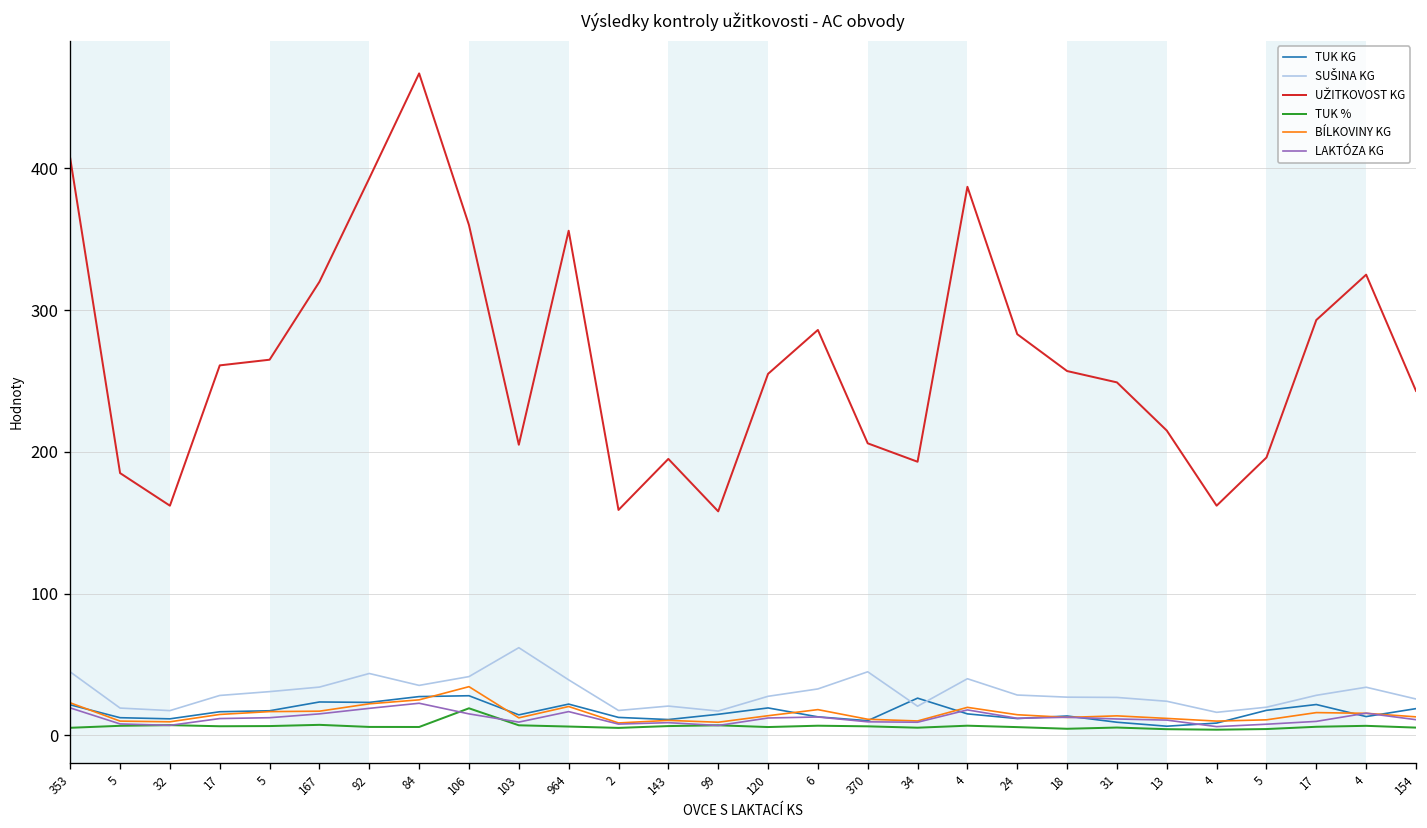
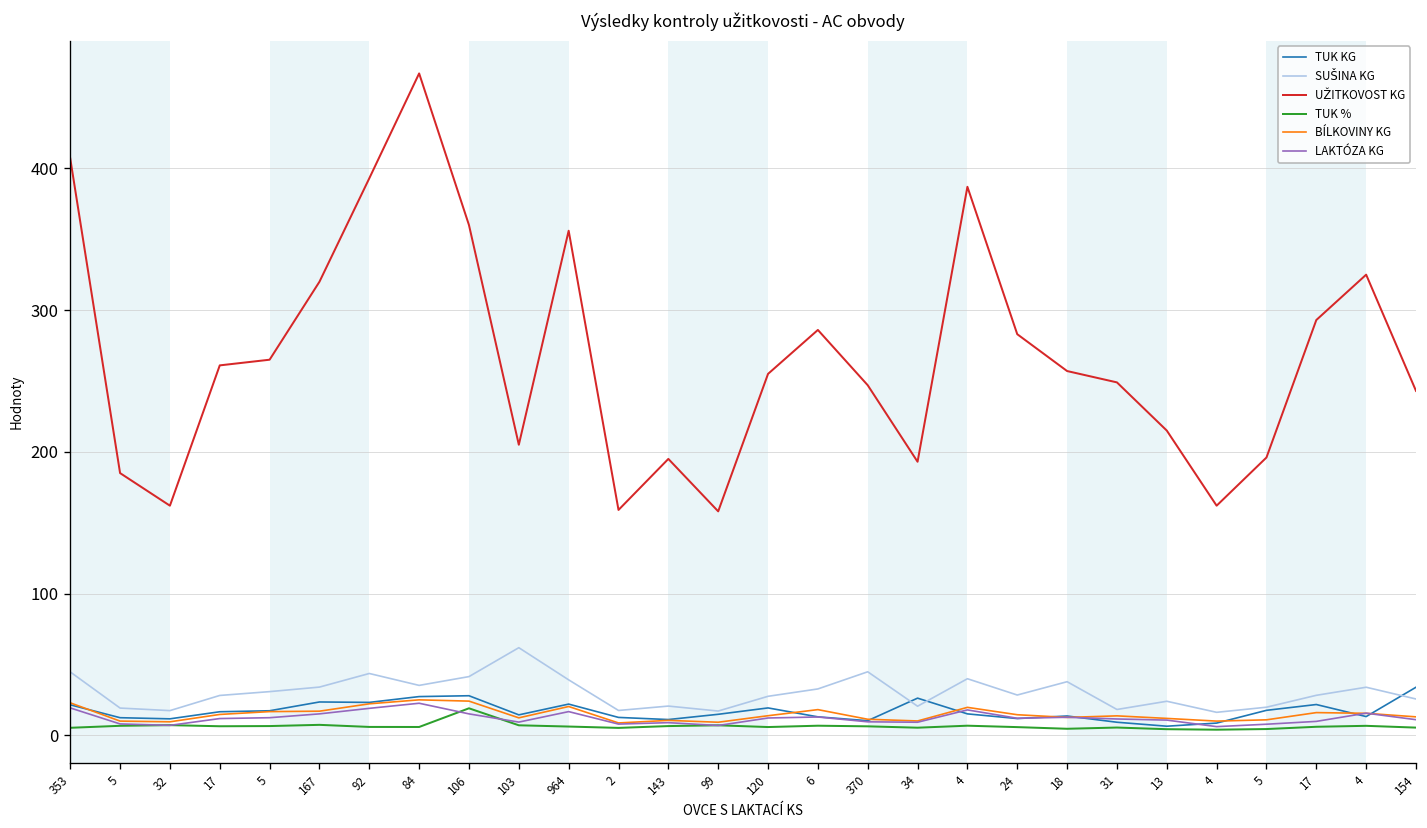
BÍLKOVINY KG, 106: 34 -> 24
UŽITKOVOST KG, 370: 206 -> 247
SUŠINA KG, 18: 27 -> 38
SUŠINA KG, 31: 27 -> 18
TUK KG, 154: 19 -> 34
